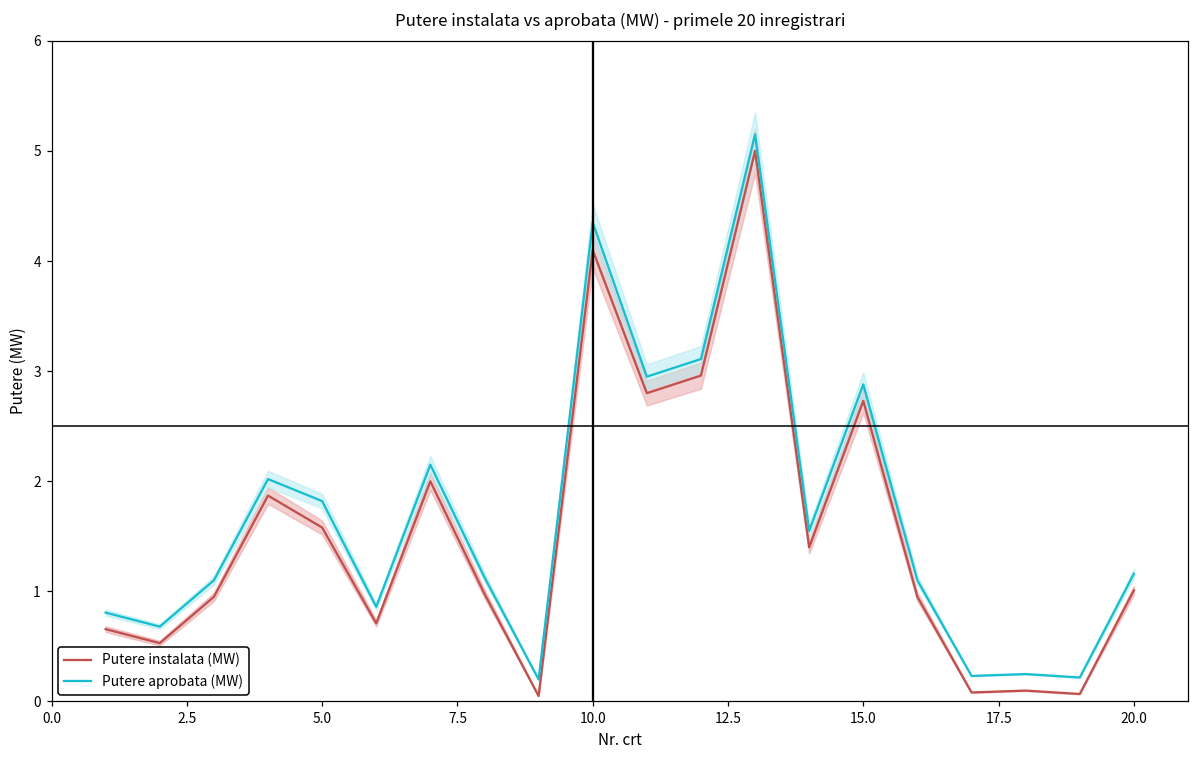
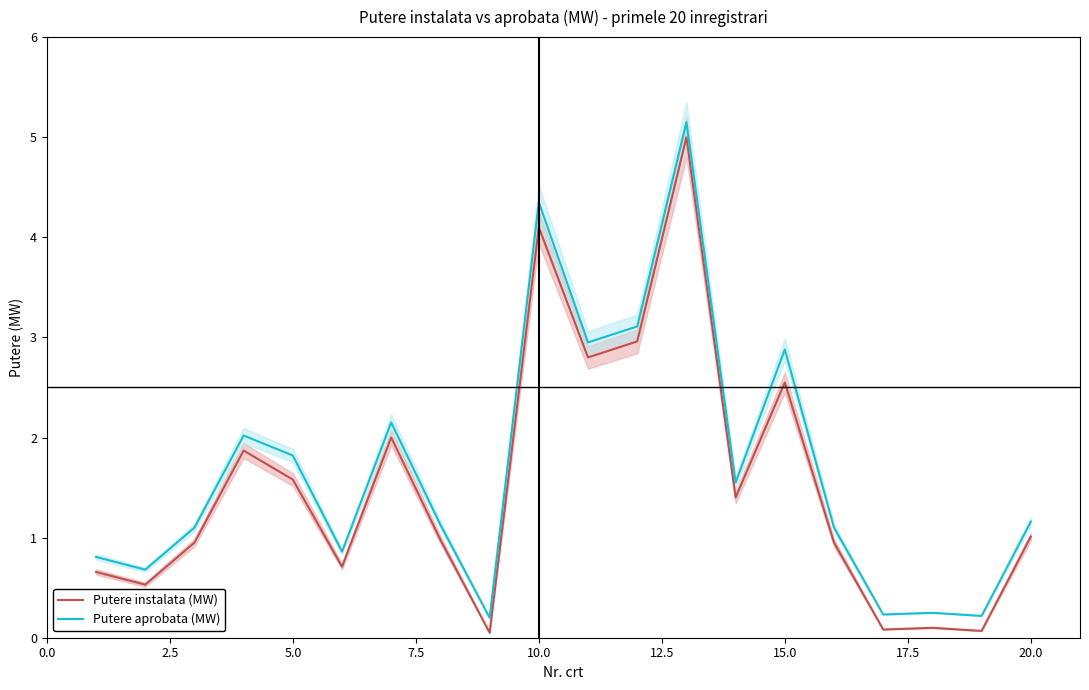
Putere instalata (MW), 15.0: 2.73 -> 2.55
